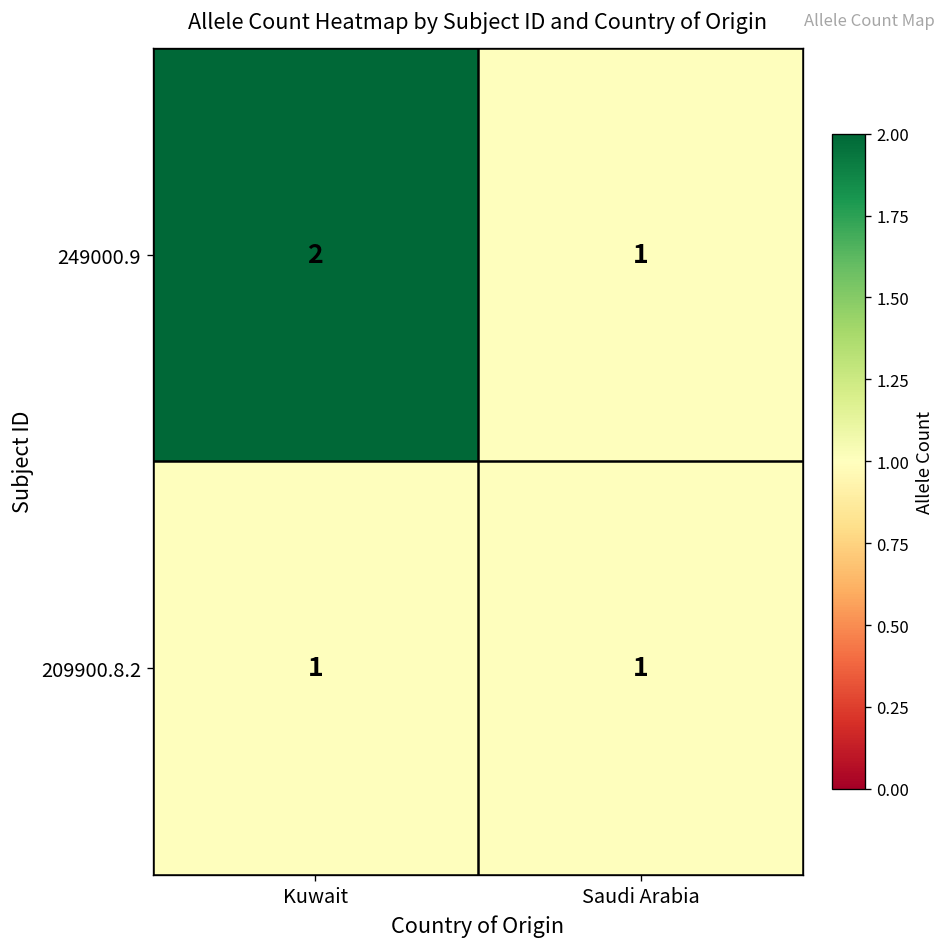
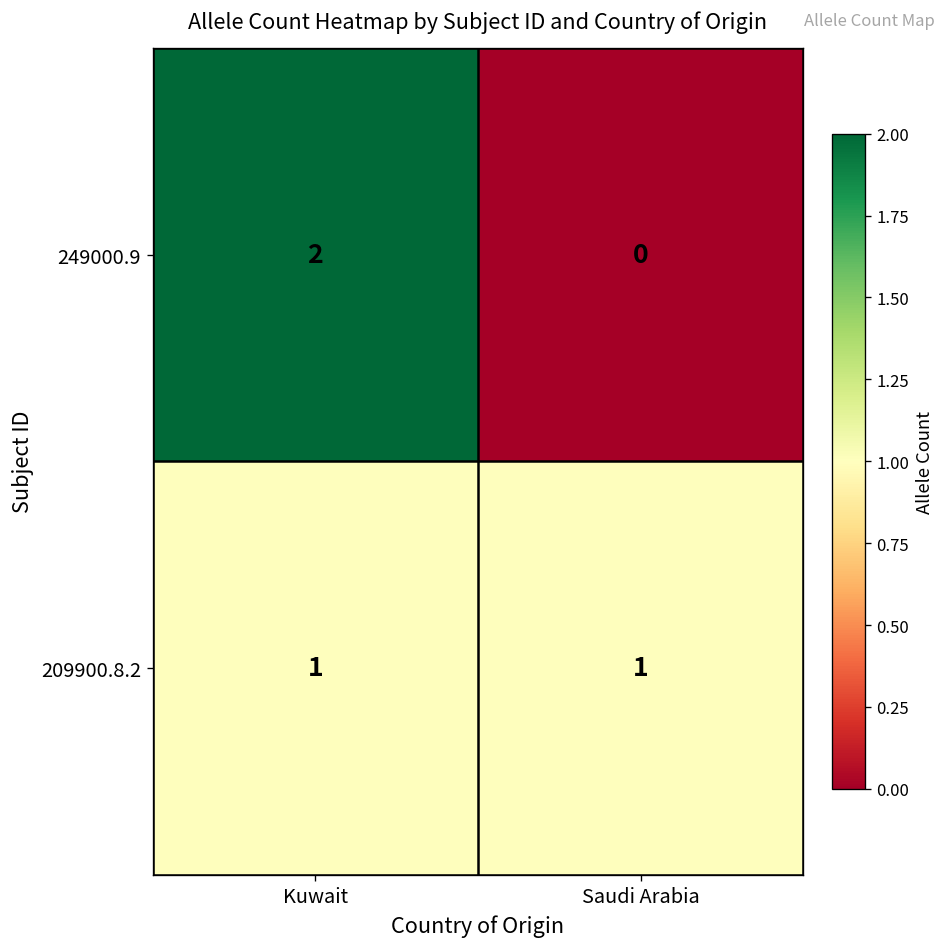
249000.9, Saudi Arabia: 1 -> 0
